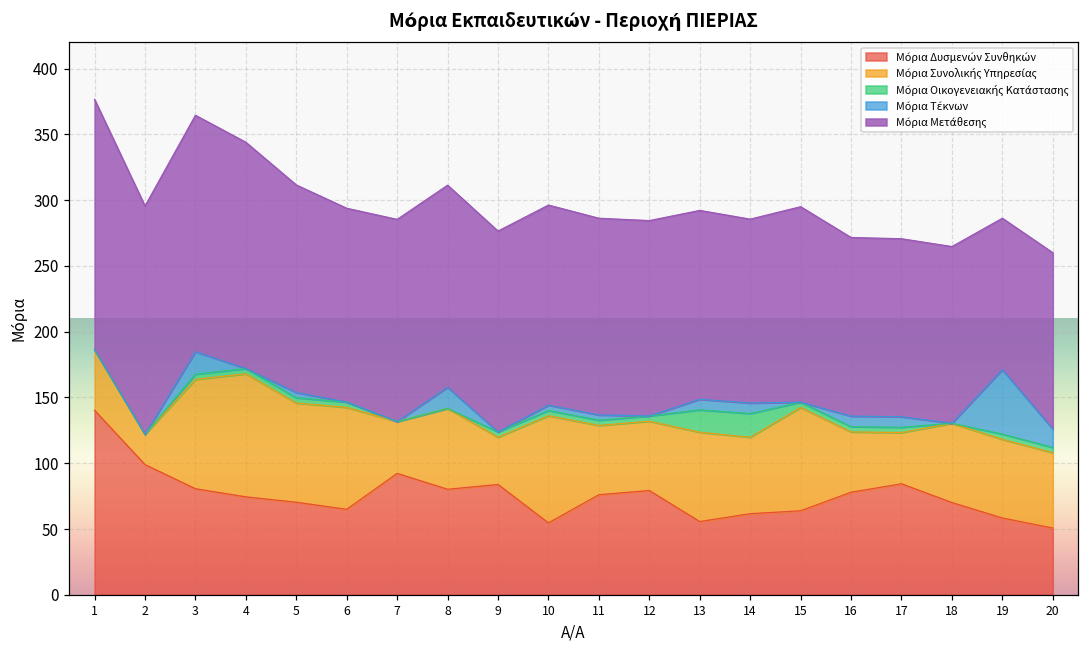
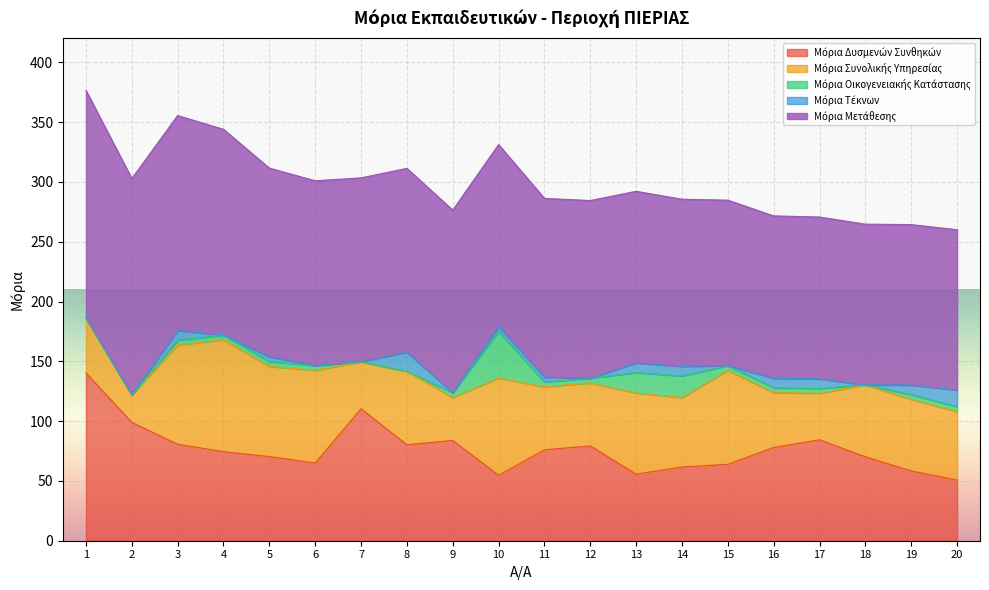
Μόρια Μετάθεσης, 2: 174 -> 181
Μόρια Τέκνων, 3: 17 -> 8
Μόρια Μετάθεσης, 6: 147 -> 154
Μόρια Δυσμενών Συνθηκών, 7: 92 -> 110
Μόρια Οικογενειακής Κατάστασης, 10: 4 -> 39
Μόρια Μετάθεσης, 15: 149 -> 138
Μόρια Τέκνων, 19: 49 -> 8
Μόρια Μετάθεσης, 19: 115 -> 134
